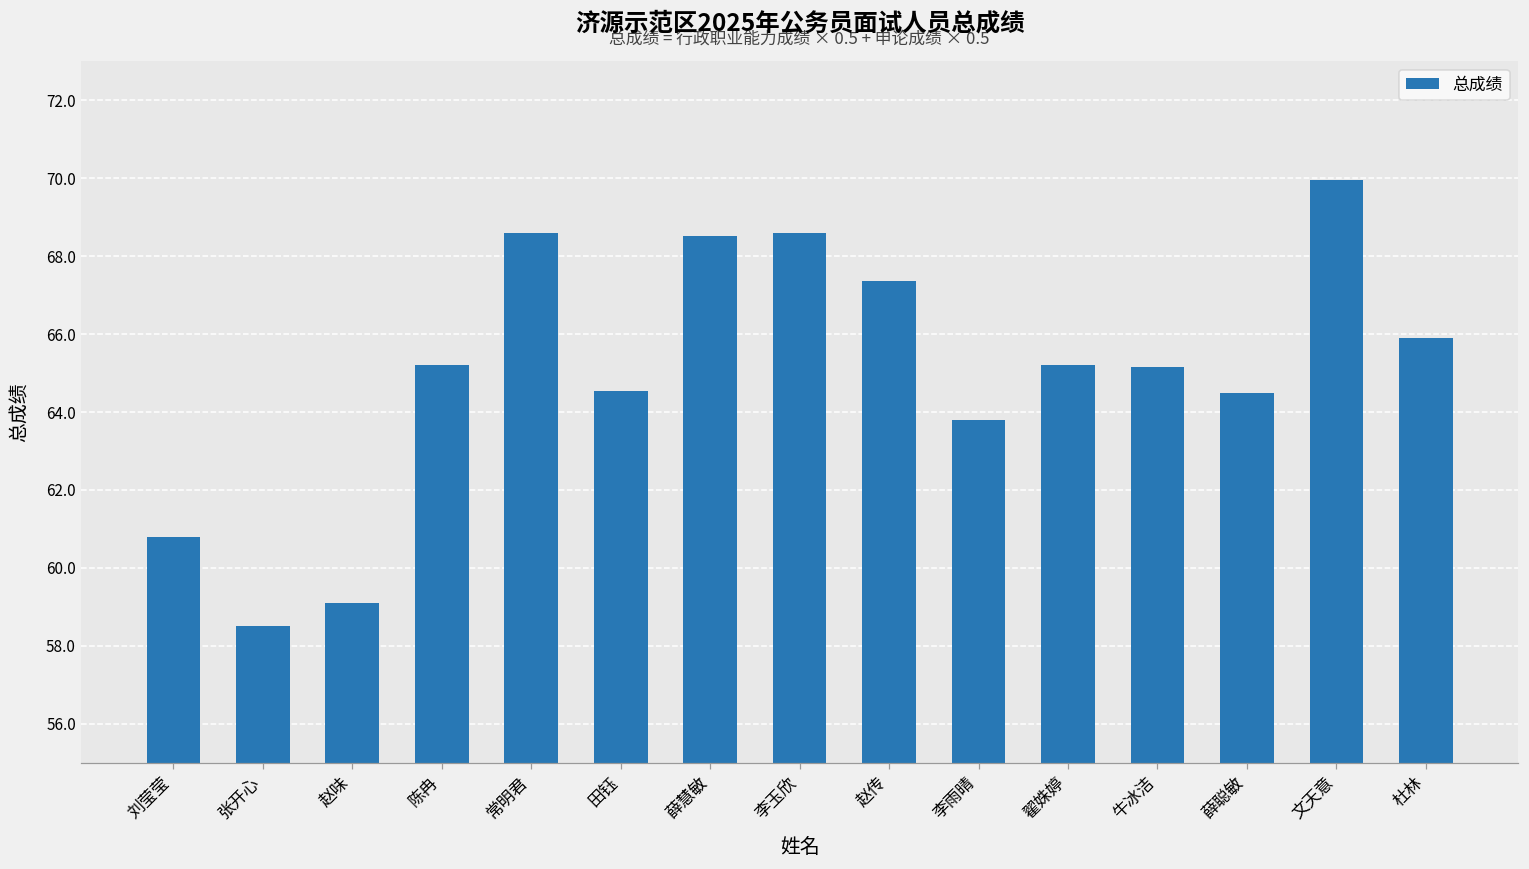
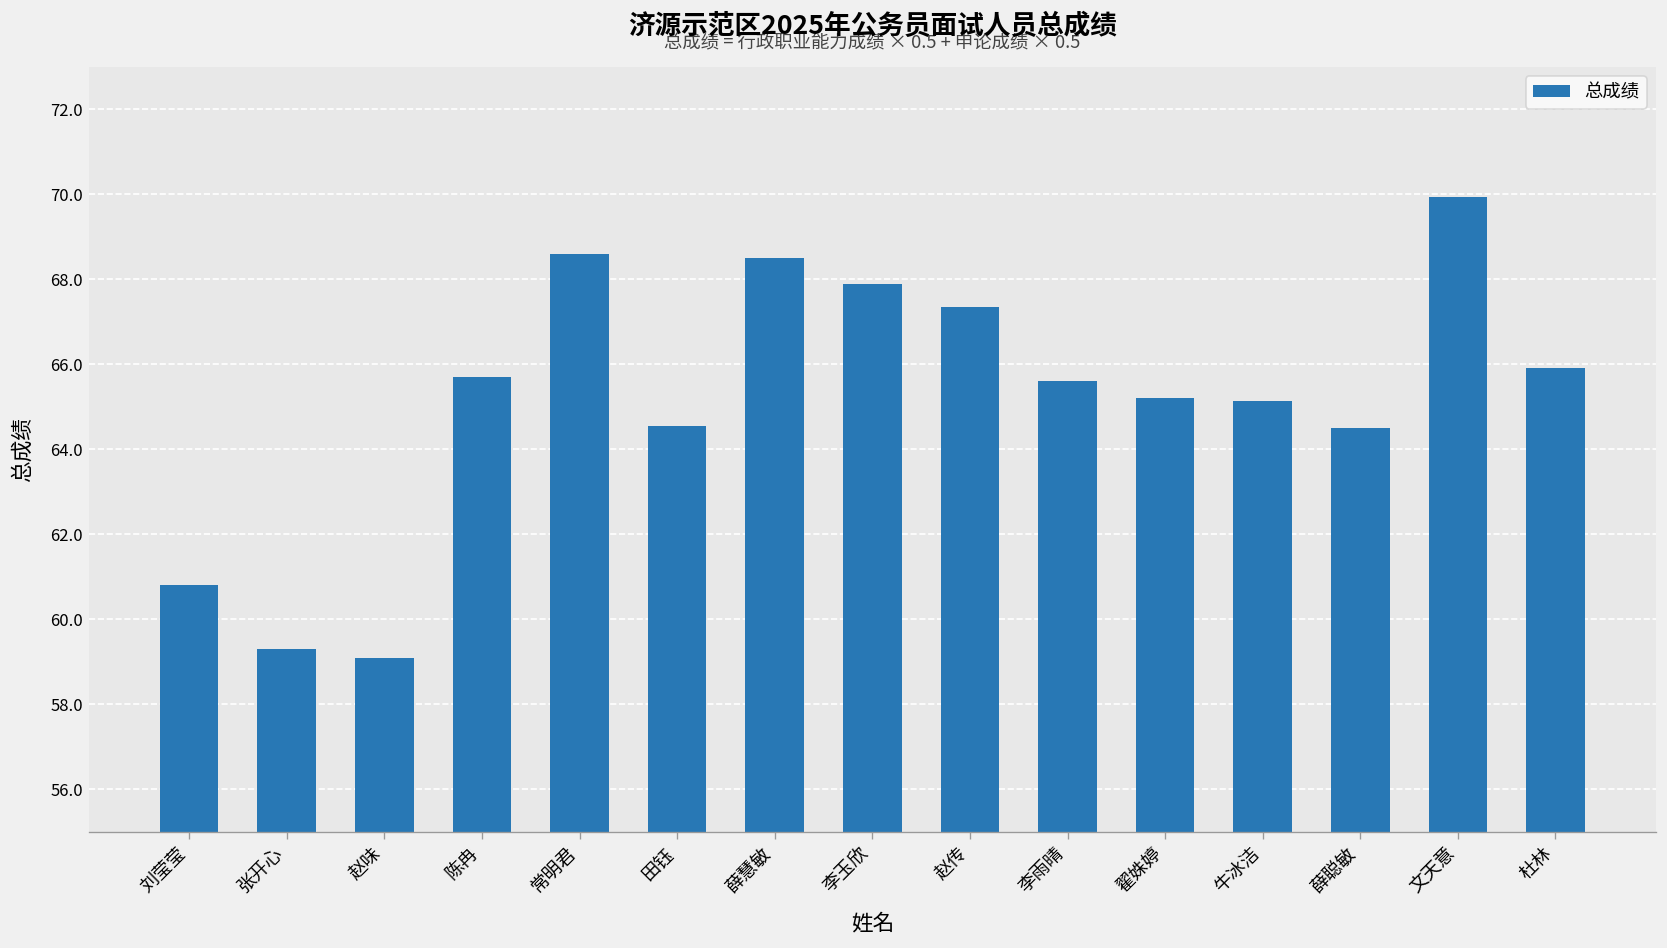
张开心: 58.5 -> 59.3
陈冉: 65.2 -> 65.7
李玉欣: 68.6 -> 67.9
李雨晴: 63.8 -> 65.6
